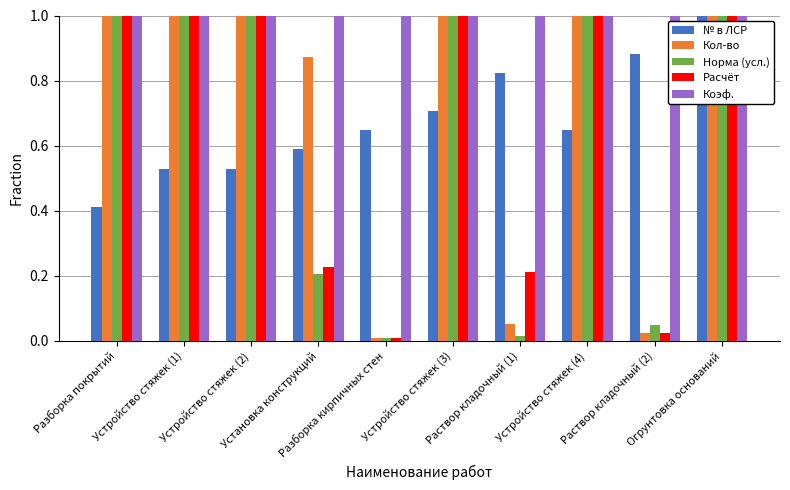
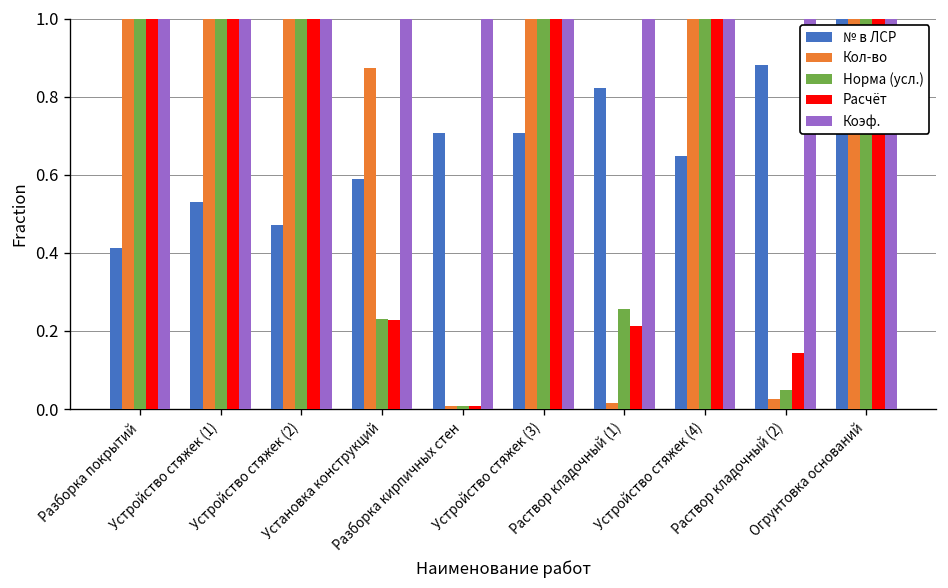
№ в ЛСР, Устройство стяжек (2): 0.53 -> 0.47
Норма (усл.), Установка конструкций: 0.21 -> 0.23
№ в ЛСР, Разборка кирпичных стен: 0.65 -> 0.71
Кол-во, Раствор кладочный (1): 0.05 -> 0.02
Норма (усл.), Раствор кладочный (1): 0.02 -> 0.26
Расчёт, Раствор кладочный (2): 0.03 -> 0.14
